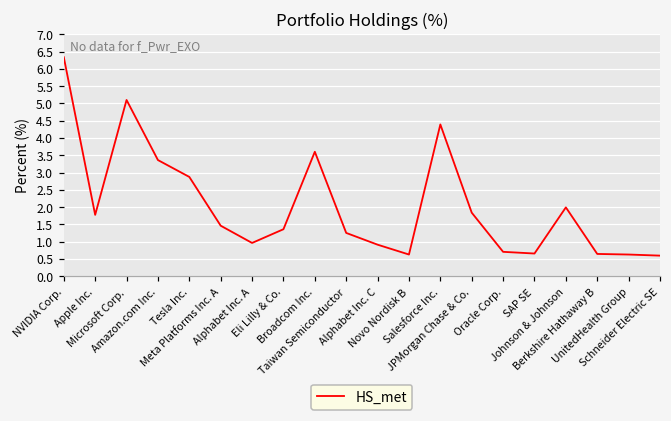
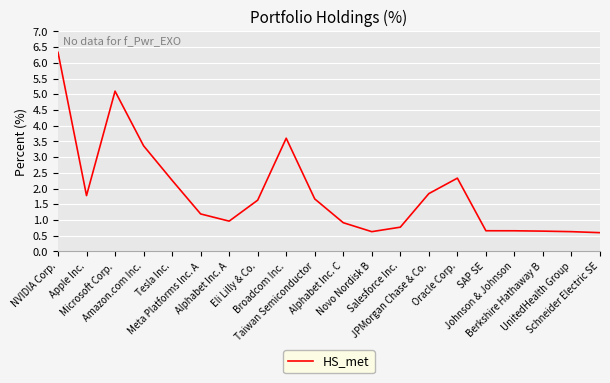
Tesla Inc.: 2.9 -> 2.3
Meta Platforms Inc. A: 1.5 -> 1.2
Eli Lilly & Co.: 1.4 -> 1.6
Taiwan Semiconductor: 1.3 -> 1.7
Salesforce Inc.: 4.4 -> 0.8
Oracle Corp.: 0.7 -> 2.3
Johnson & Johnson: 2.0 -> 0.7
